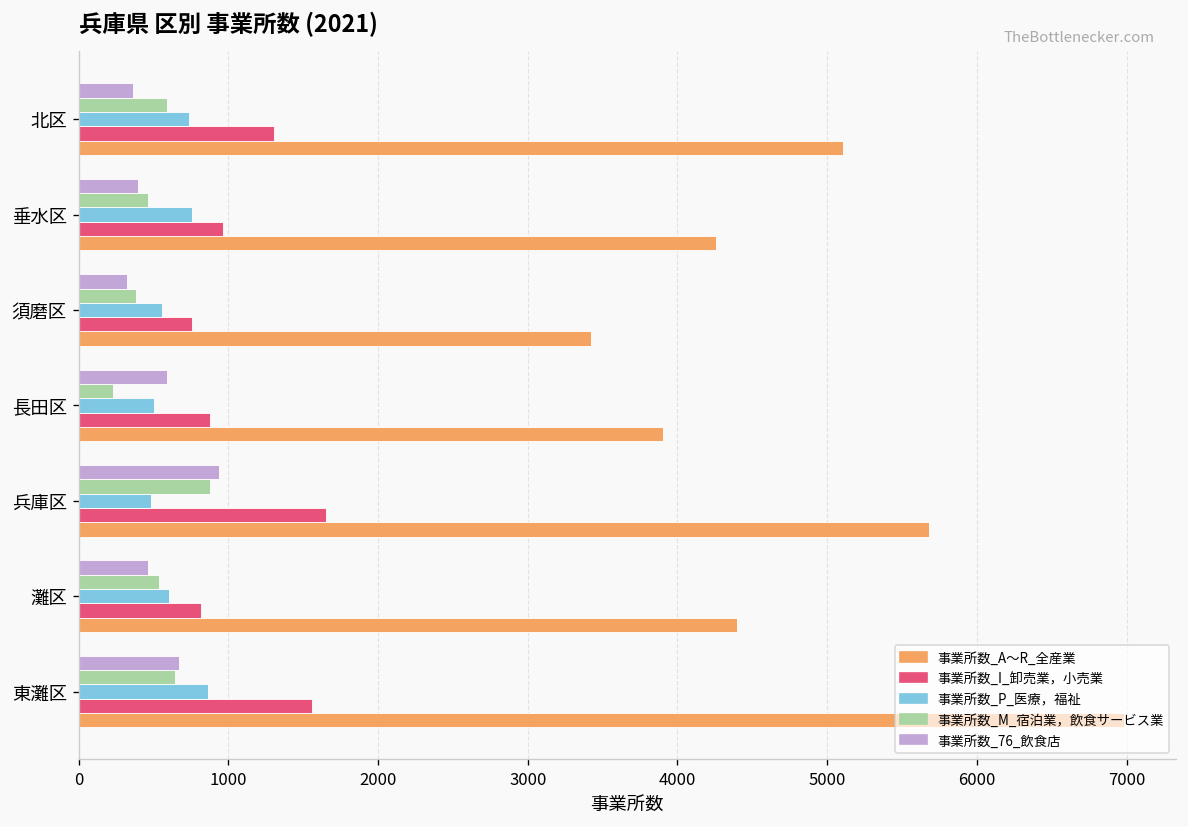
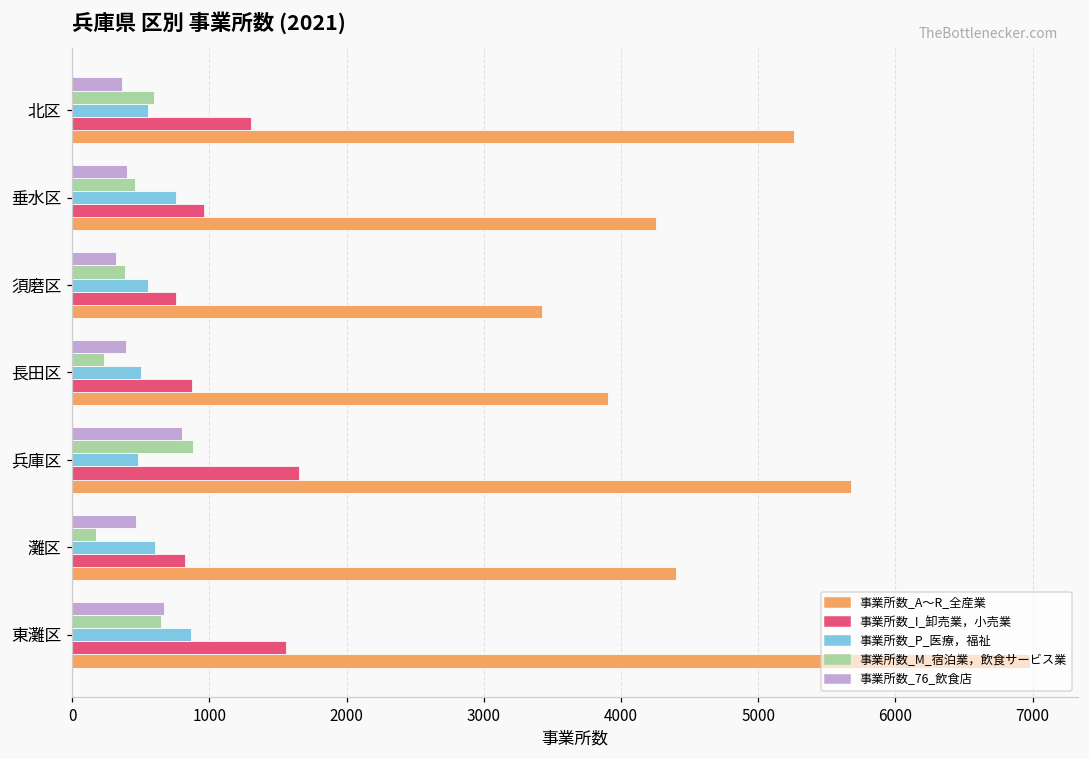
事業所数_P_医療，福祉, 北区: 740 -> 550
事業所数_A～R_全産業, 北区: 5110 -> 5260
事業所数_76_飲食店, 長田区: 590 -> 400
事業所数_76_飲食店, 兵庫区: 940 -> 810
事業所数_M_宿泊業，飲食サービス業, 灘区: 540 -> 180
